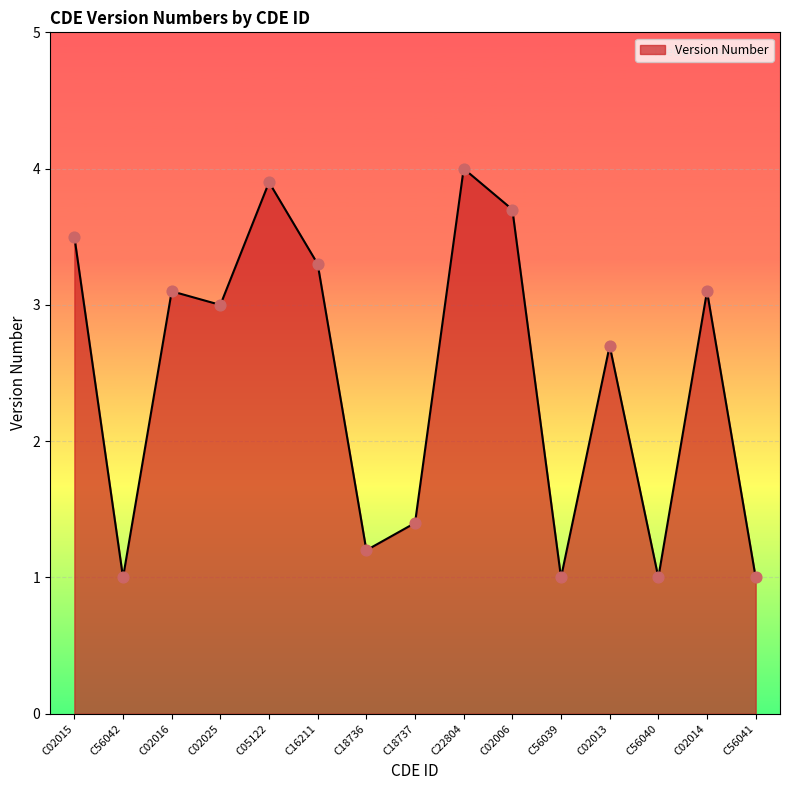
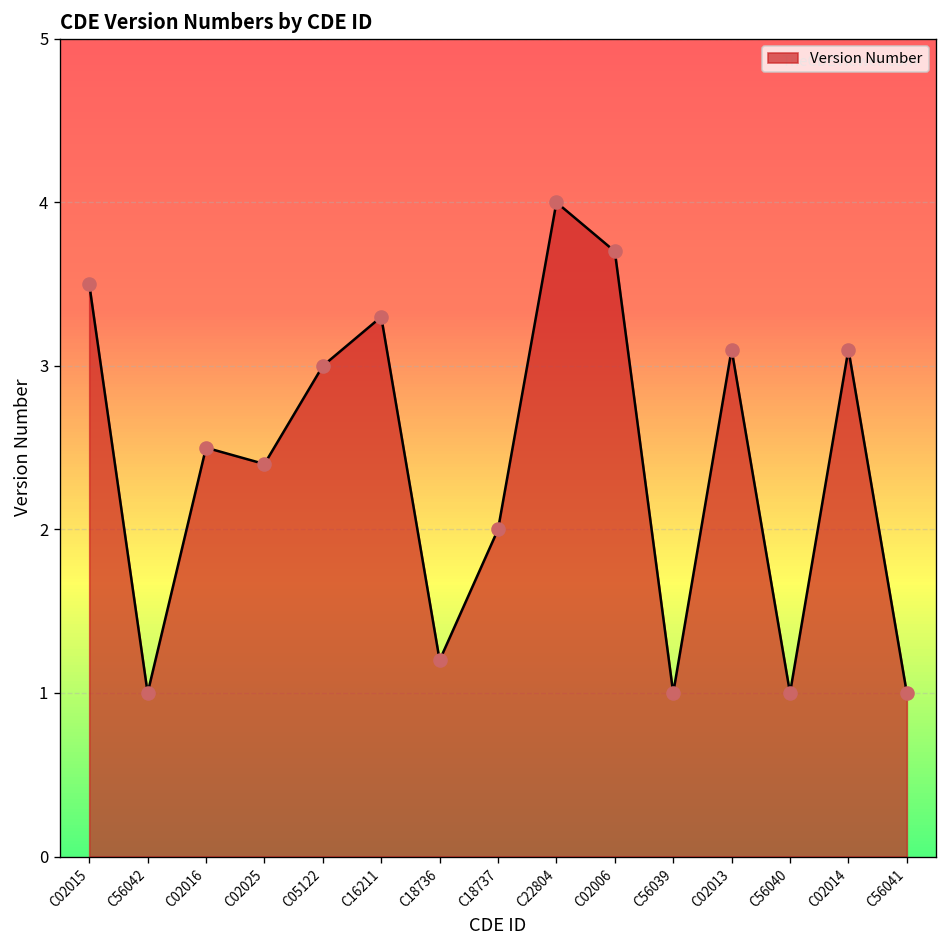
C02016: 3.1 -> 2.5
C02025: 3.0 -> 2.4
C05122: 3.9 -> 3.0
C18737: 1.4 -> 2.0
C02013: 2.7 -> 3.1
